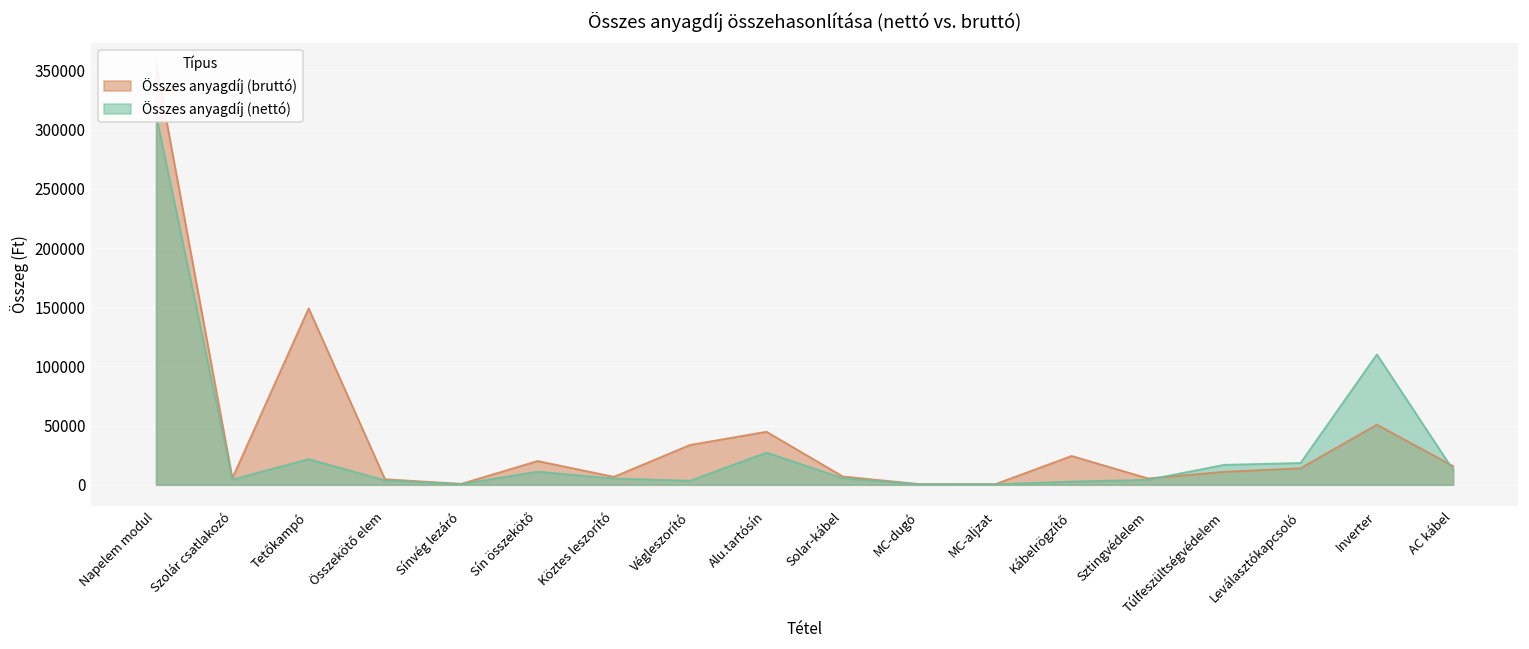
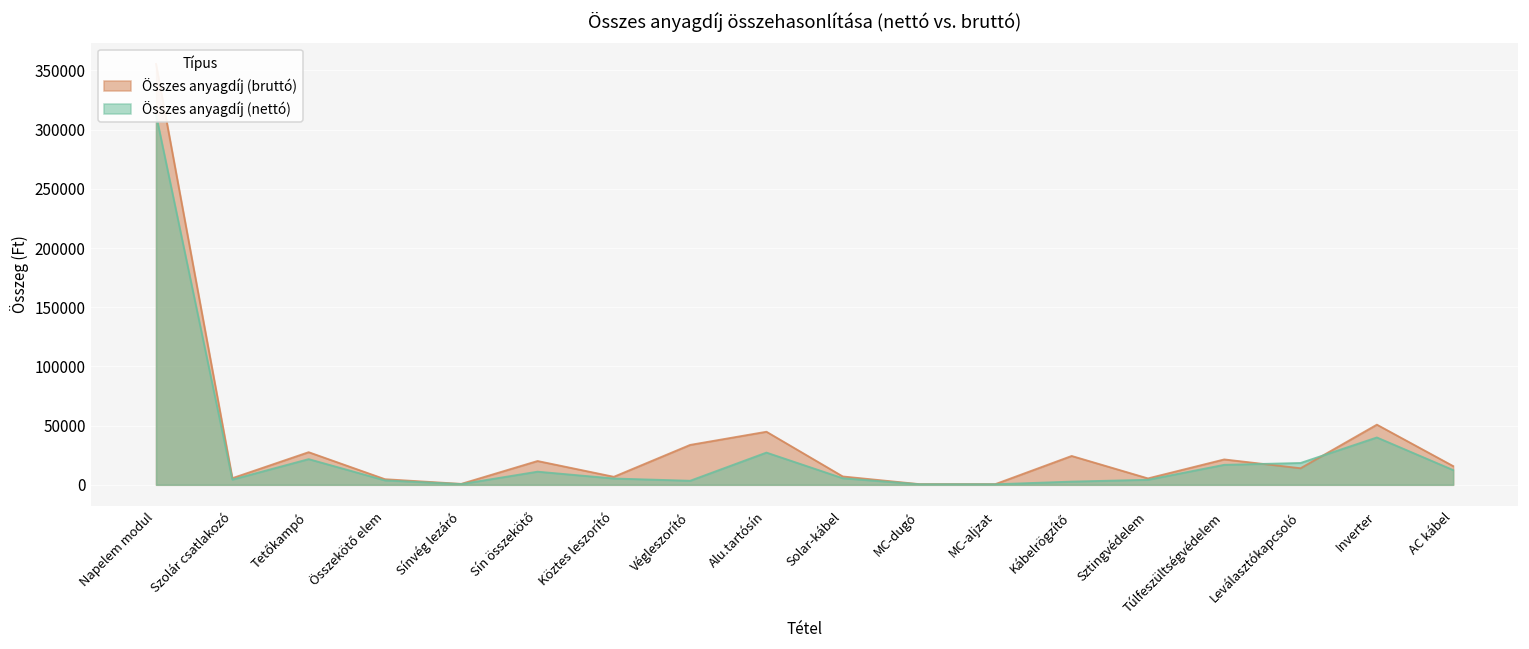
Összes anyagdíj (bruttó), Tetőkampó: 149000 -> 28000
Összes anyagdíj (bruttó), Túlfeszültségvédelem: 11000 -> 21000
Összes anyagdíj (nettó), Inverter: 110000 -> 40000
